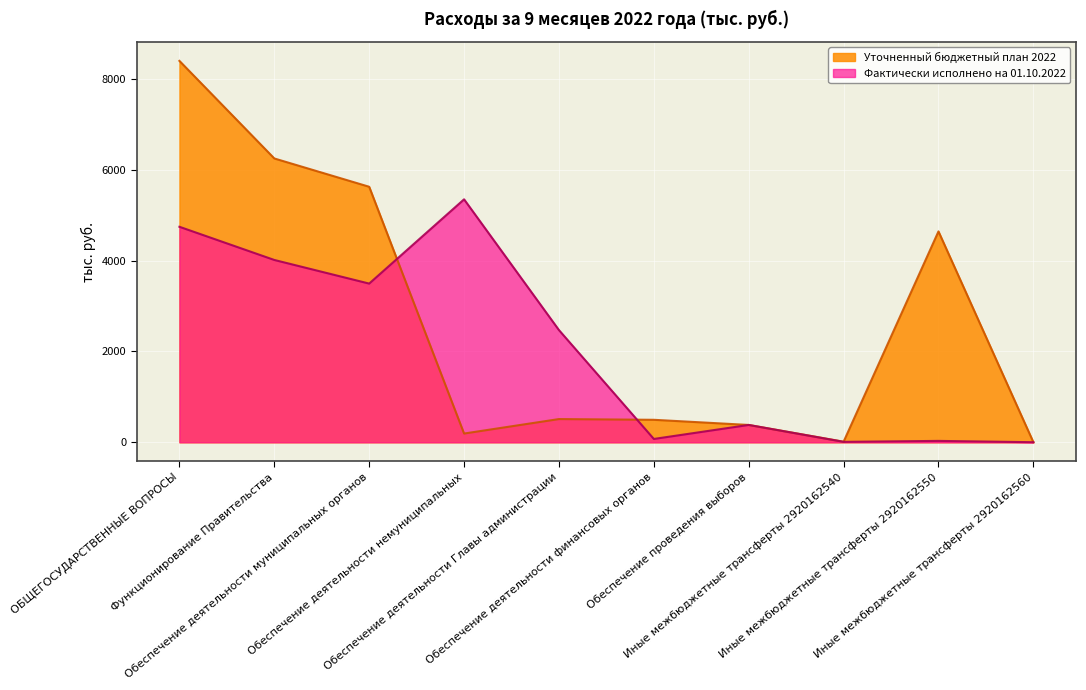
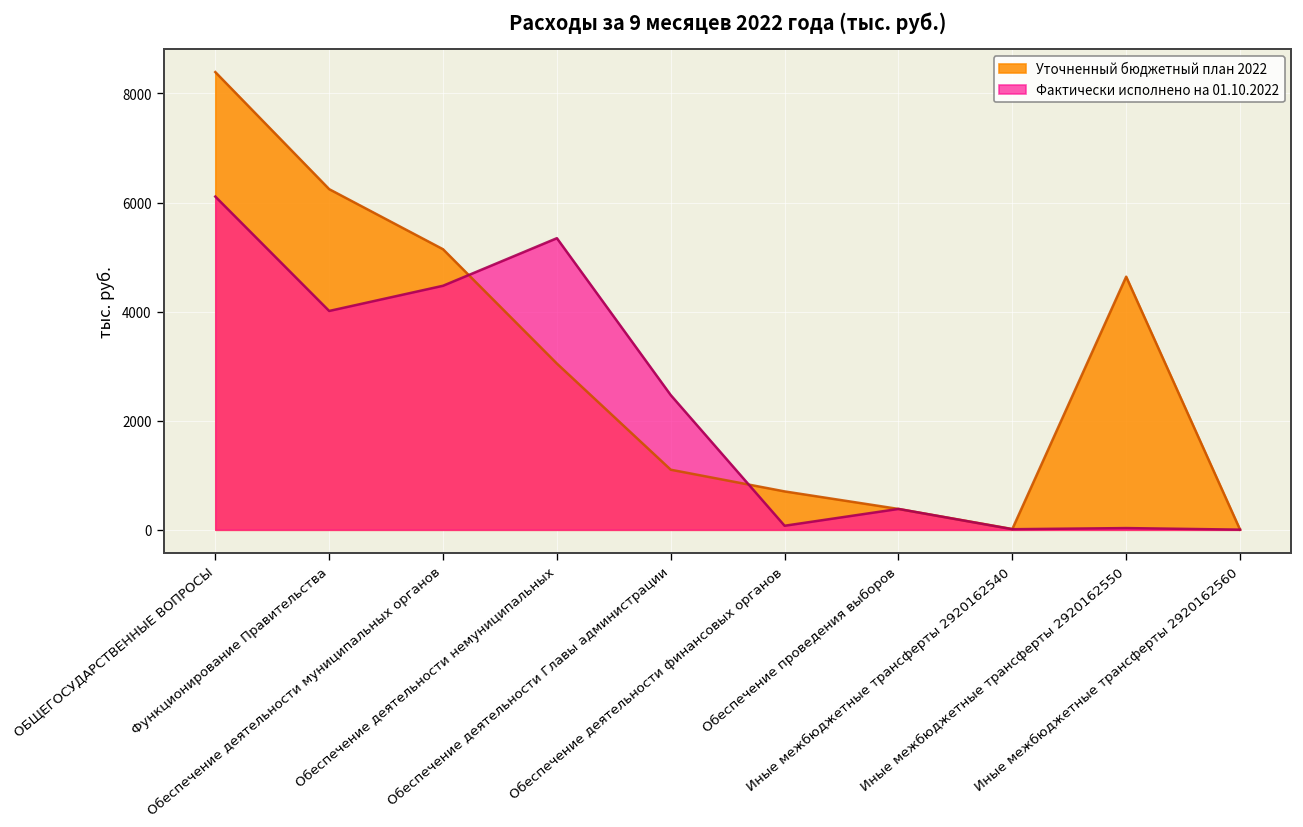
Фактически исполнено на 01.10.2022, ОБЩЕГОСУДАРСТВЕННЫЕ ВОПРОСЫ: 4700 -> 6100
Уточненный бюджетный план 2022, Обеспечение деятельности муниципальных органов: 5600 -> 5100
Фактически исполнено на 01.10.2022, Обеспечение деятельности муниципальных органов: 3500 -> 4500
Уточненный бюджетный план 2022, Обеспечение деятельности немуниципальных: 200 -> 3000
Уточненный бюджетный план 2022, Обеспечение деятельности Главы администрации: 500 -> 1100
Уточненный бюджетный план 2022, Обеспечение деятельности финансовых органов: 500 -> 700
